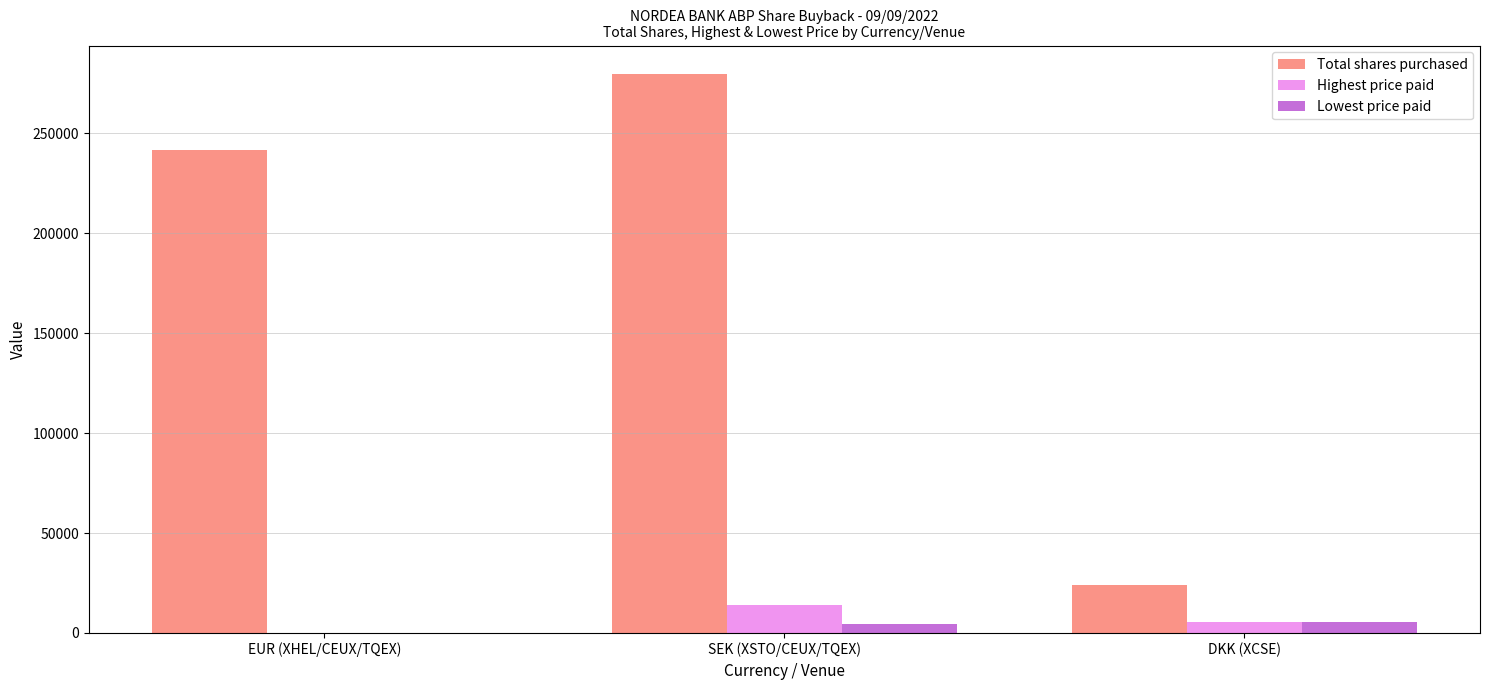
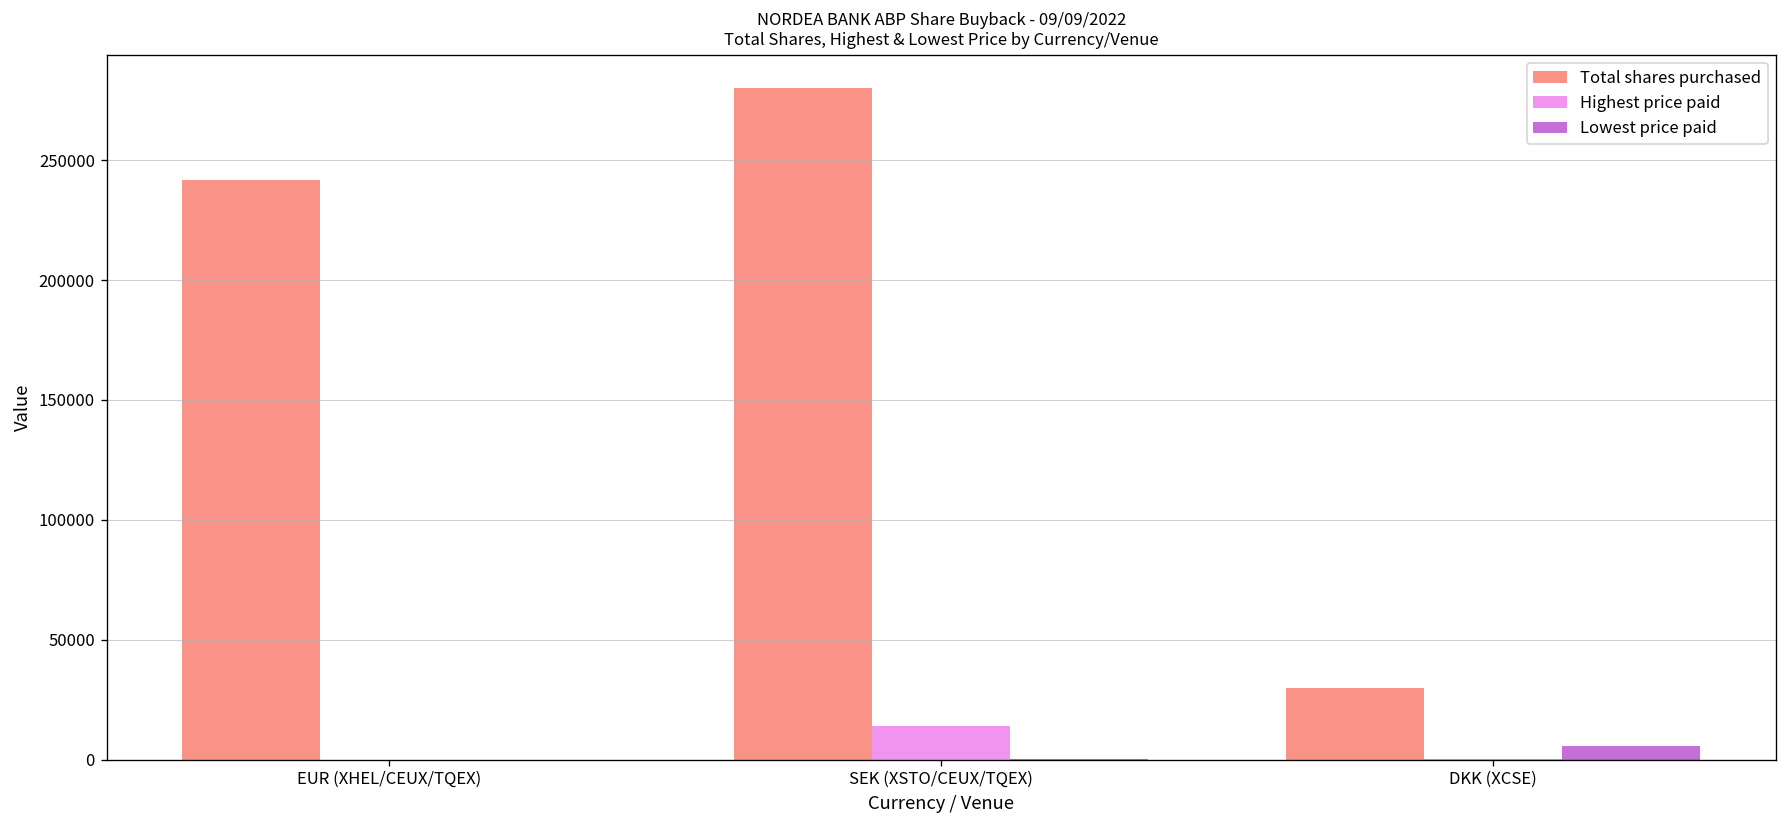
Lowest price paid, SEK (XSTO/CEUX/TQEX): 4000 -> 0
Total shares purchased, DKK (XCSE): 24000 -> 30000
Highest price paid, DKK (XCSE): 5000 -> 0
